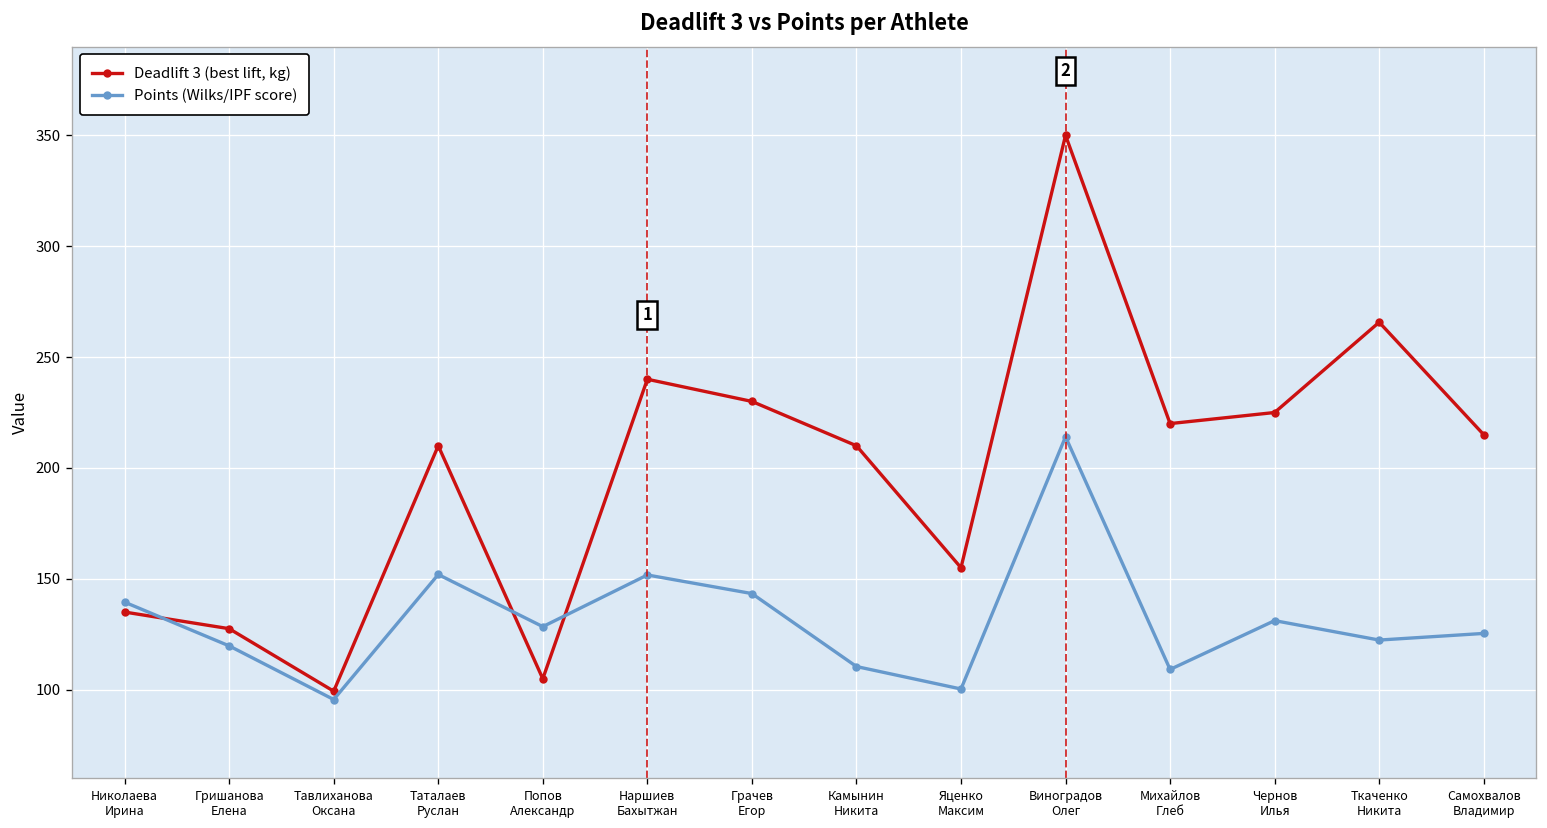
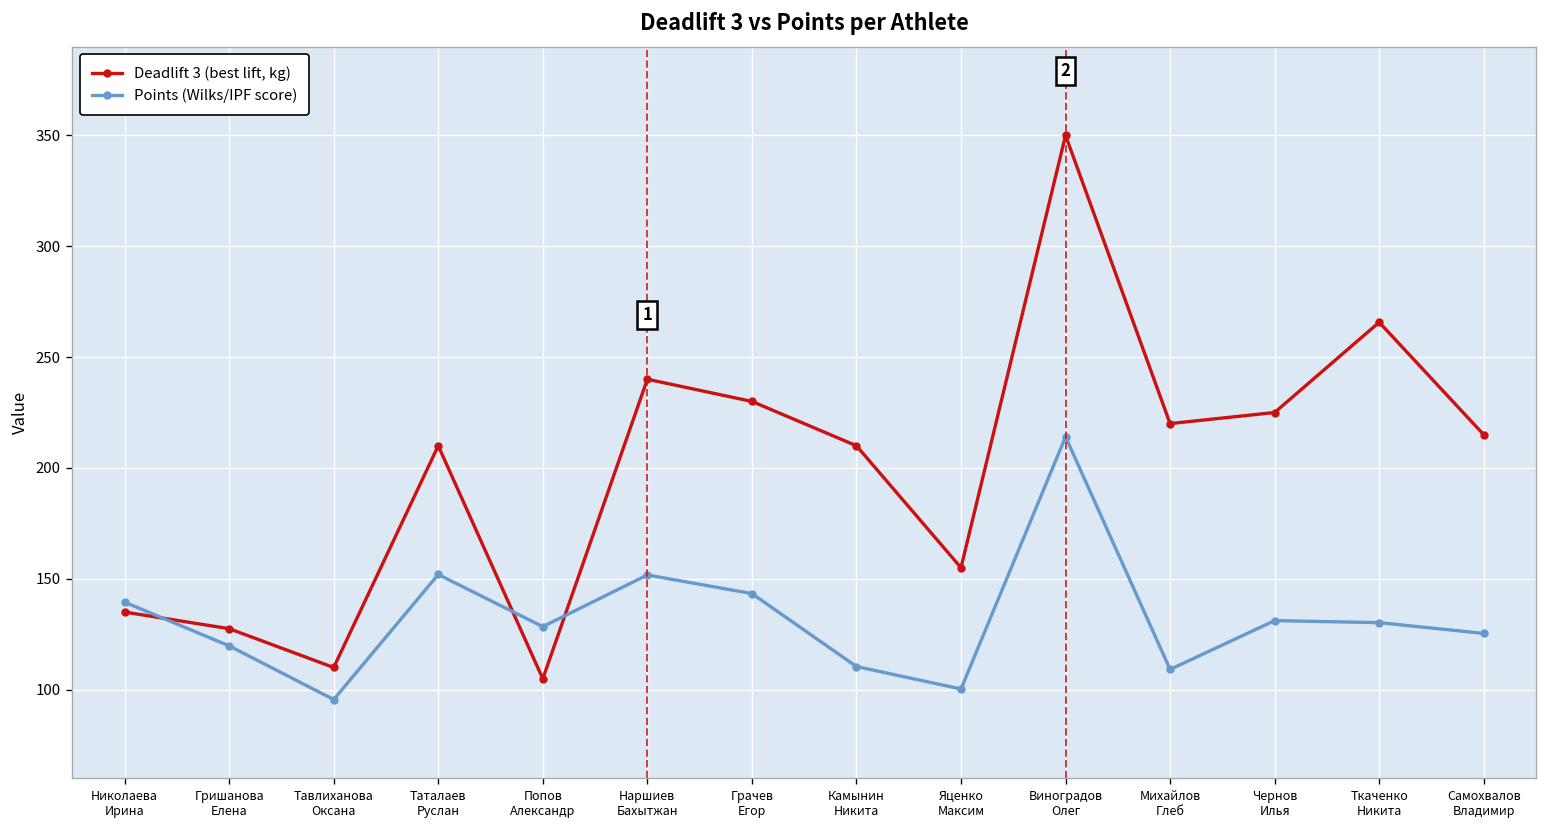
Deadlift 3 (best lift, kg), Тавлиханова Оксана: 99 -> 110
Points (Wilks/IPF score), Ткаченко Никита: 122 -> 130
